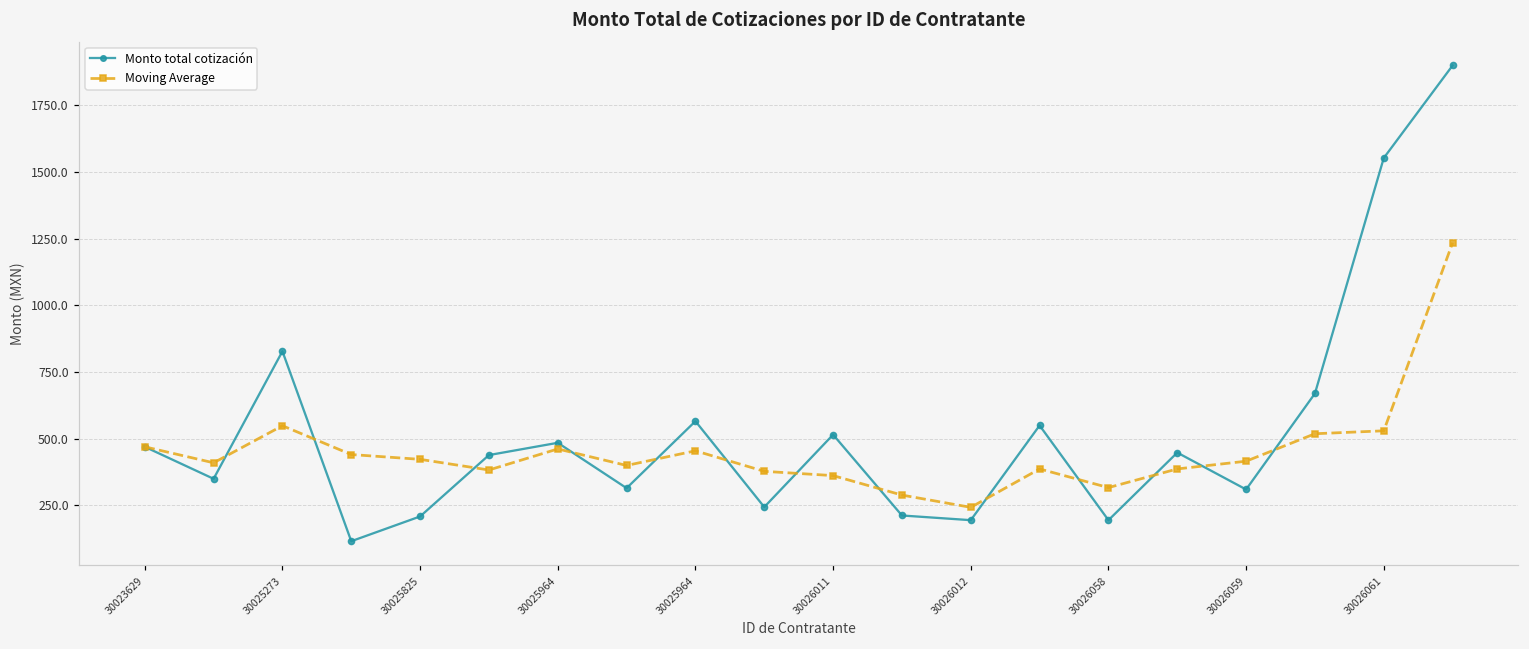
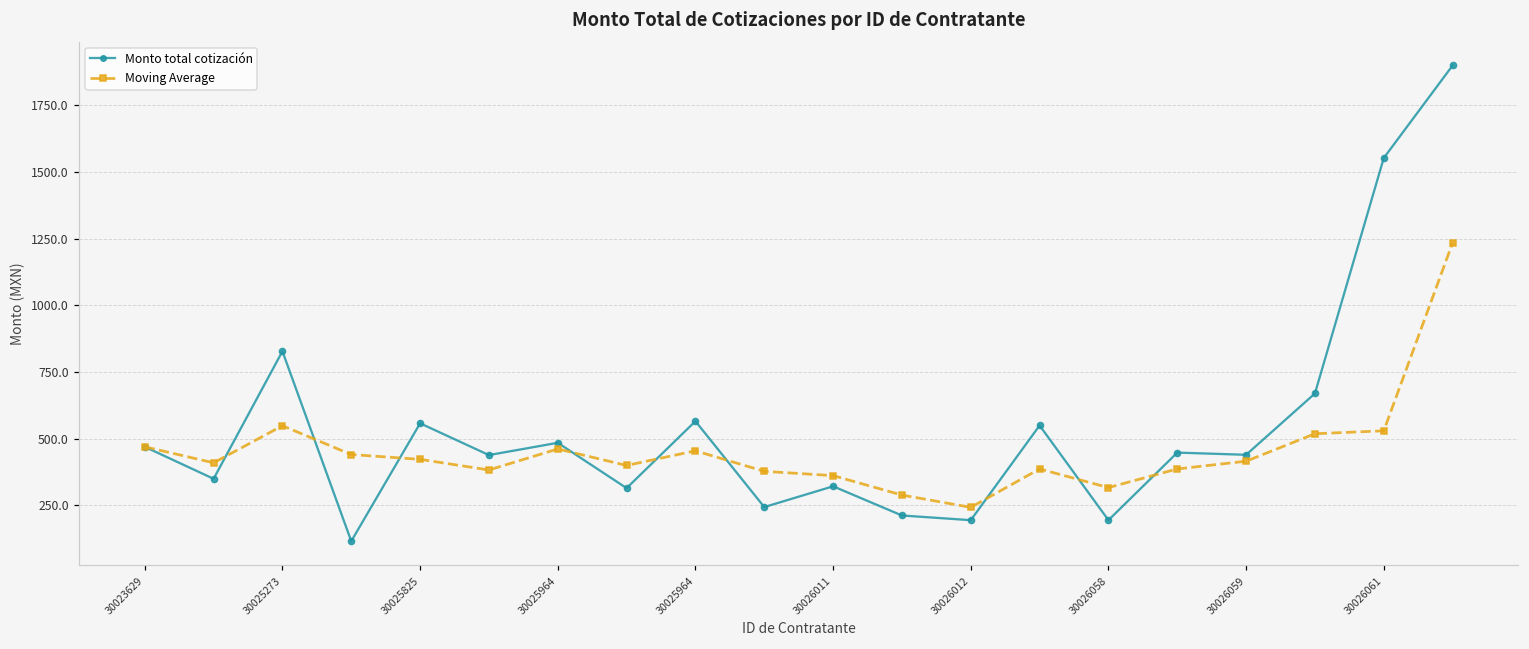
Monto total cotización, 30025825: 210 -> 560
Monto total cotización, 30026011: 520 -> 320
Monto total cotización, 30026059: 310 -> 440
